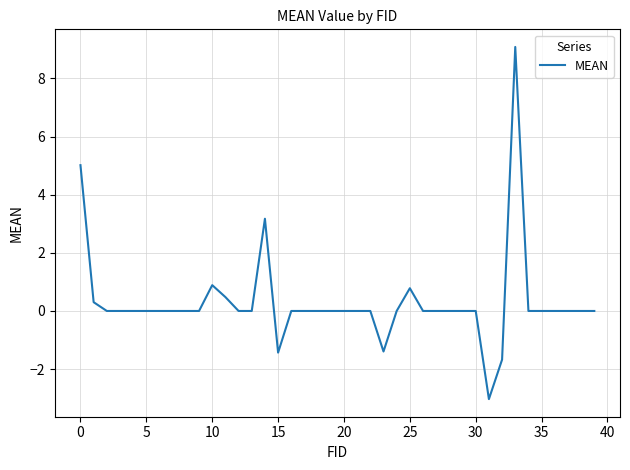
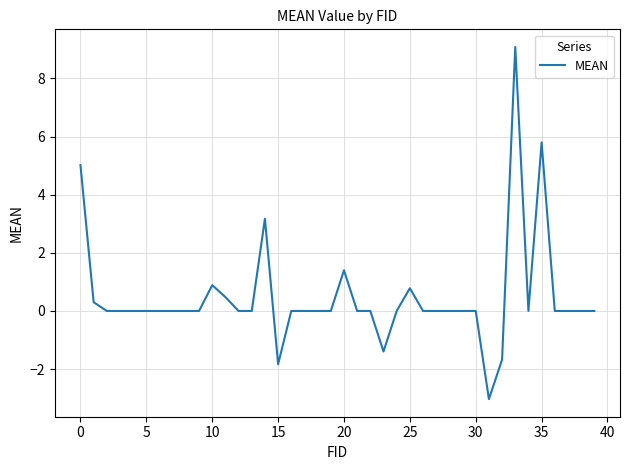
15: -1.4 -> -1.8
20: 0.0 -> 1.4
35: 0.0 -> 5.8
